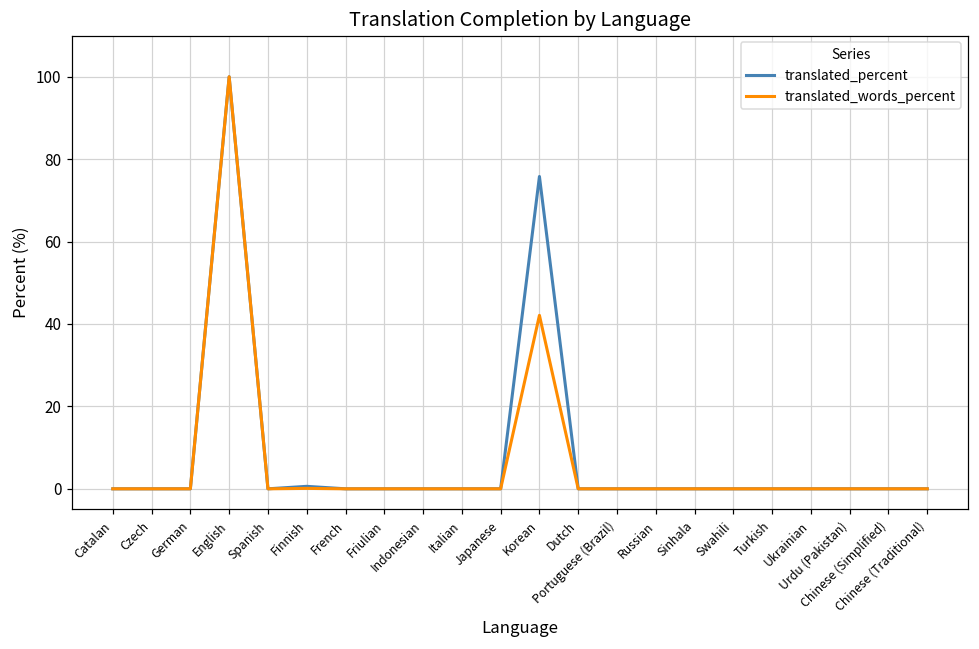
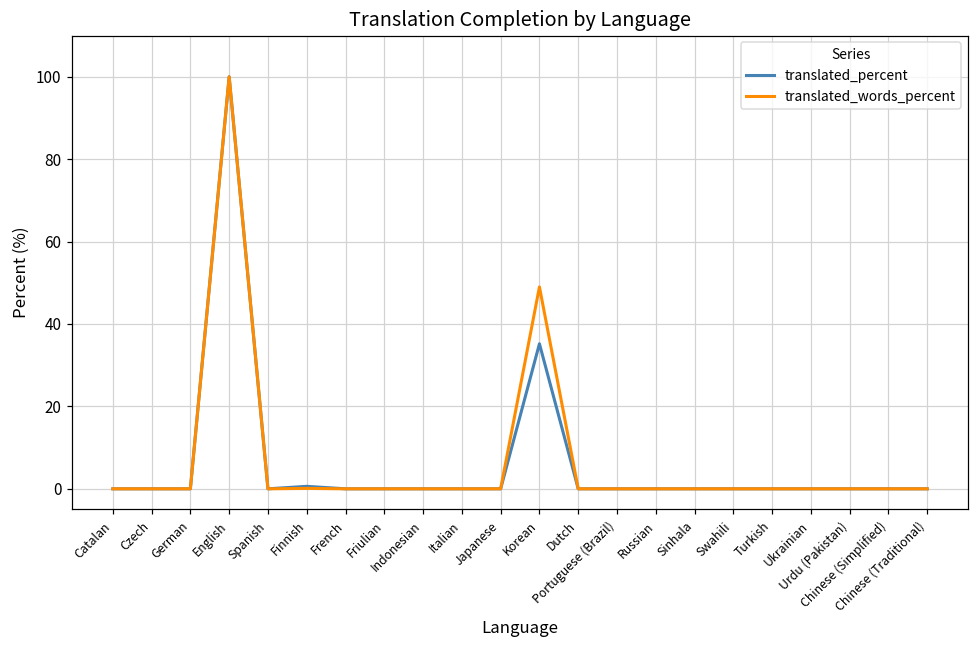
translated_percent, Korean: 76 -> 35
translated_words_percent, Korean: 42 -> 49
